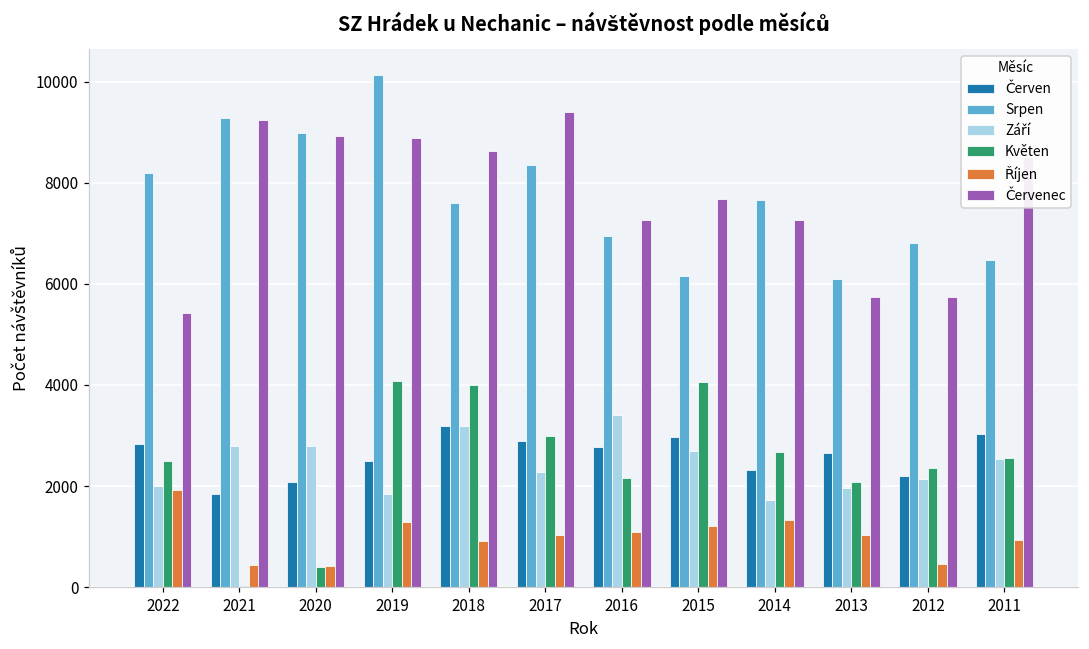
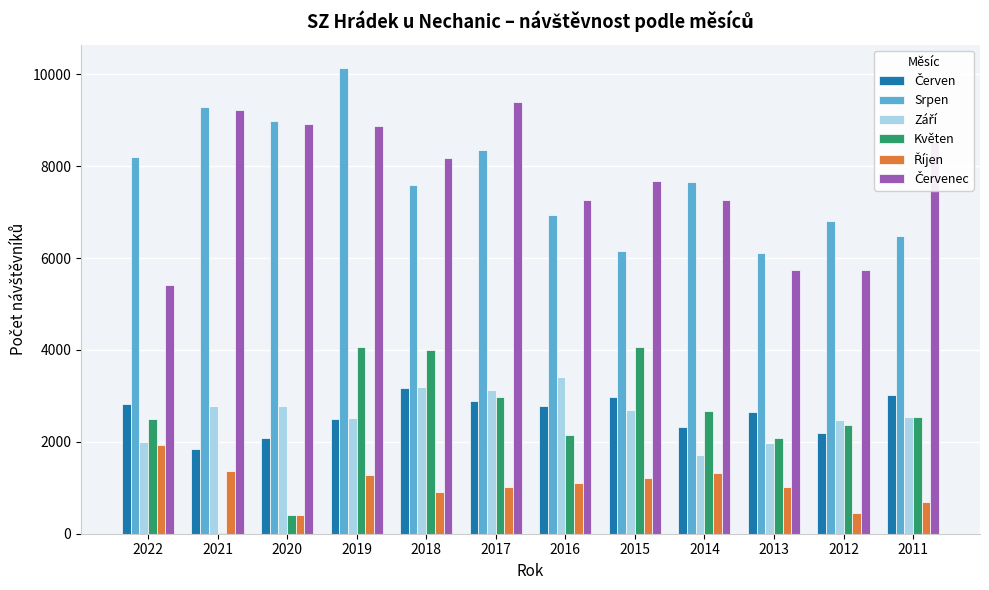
Říjen, 2021: 400 -> 1400
Září, 2019: 1800 -> 2500
Červenec, 2018: 8600 -> 8200
Září, 2017: 2300 -> 3100
Září, 2012: 2100 -> 2500
Říjen, 2011: 900 -> 700
